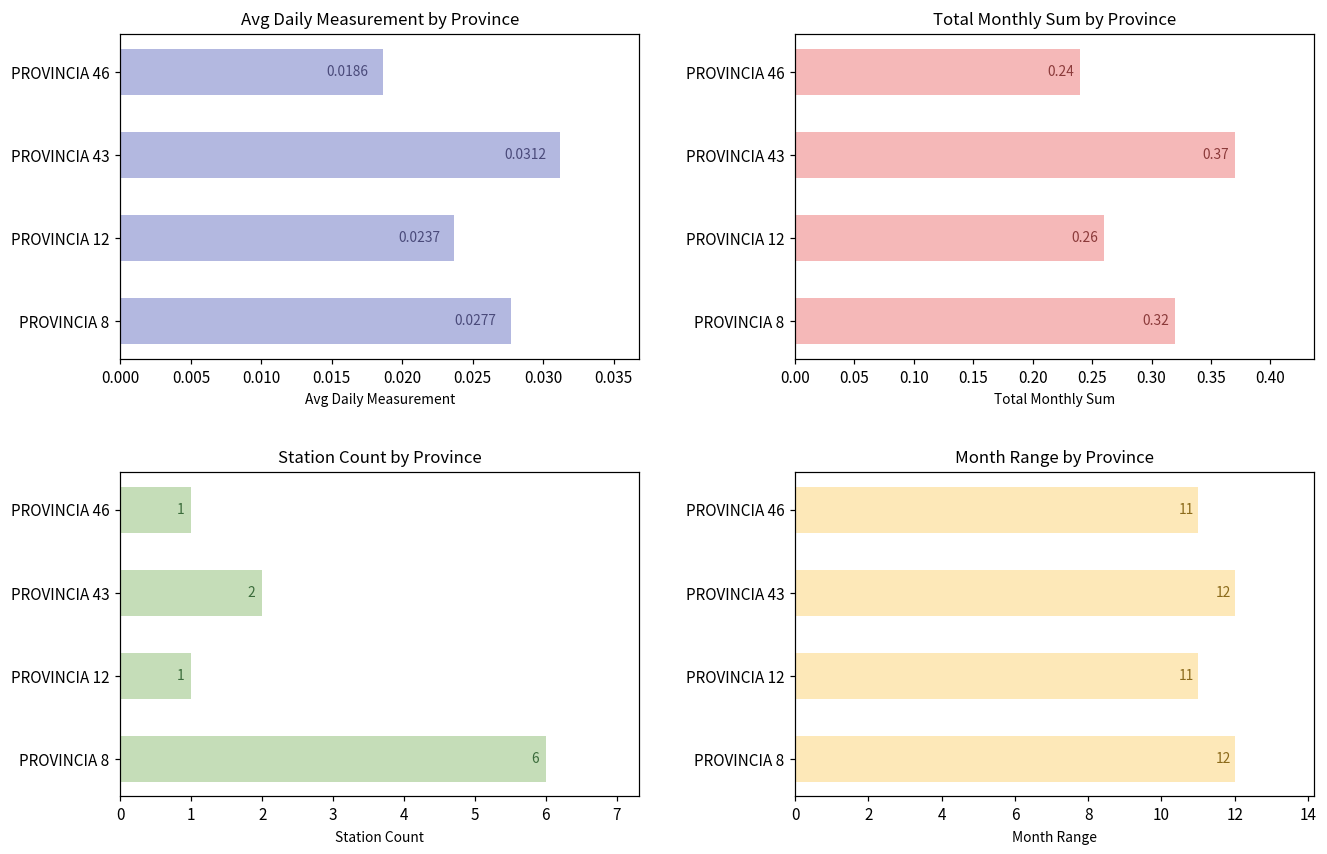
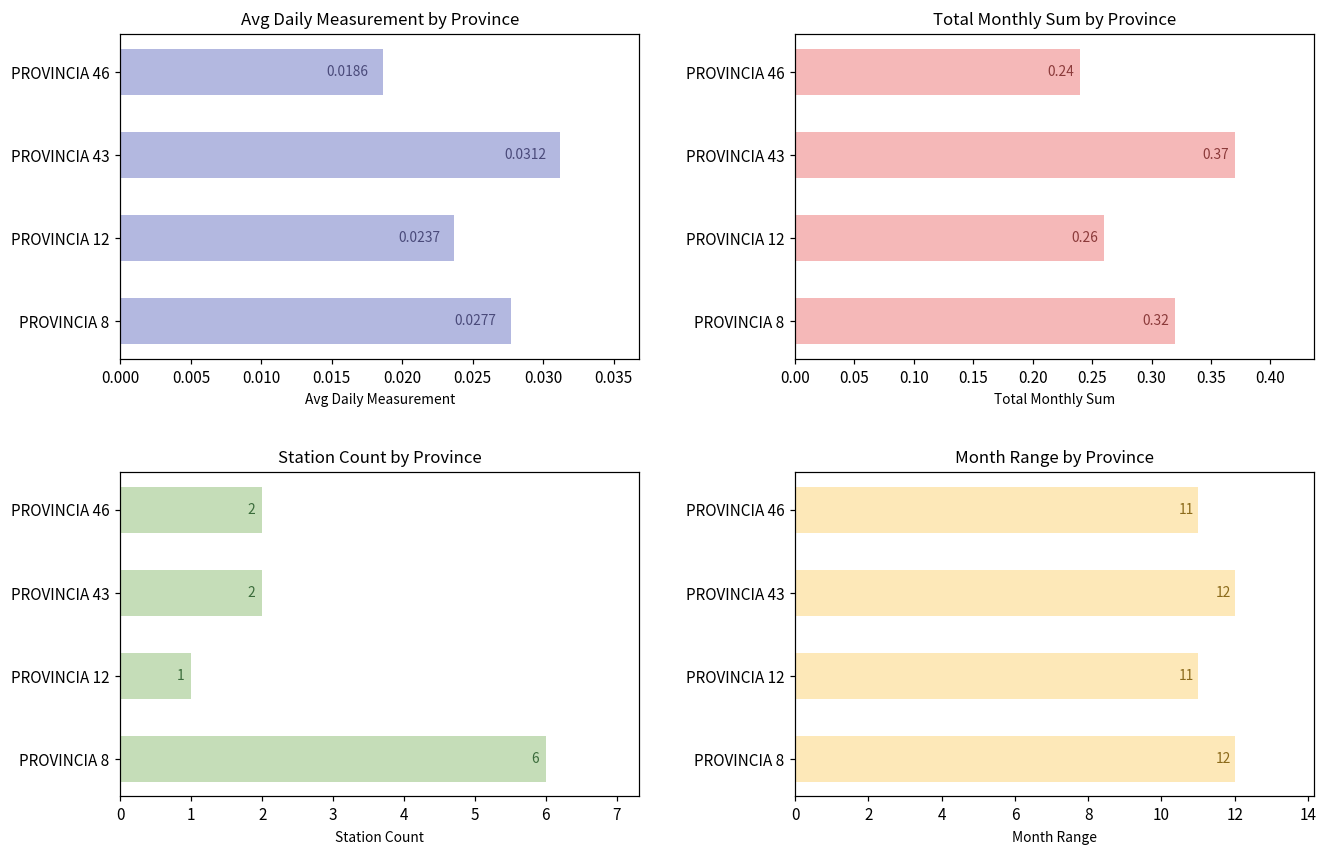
Station Count by Province, PROVINCIA 46: 1 -> 2
